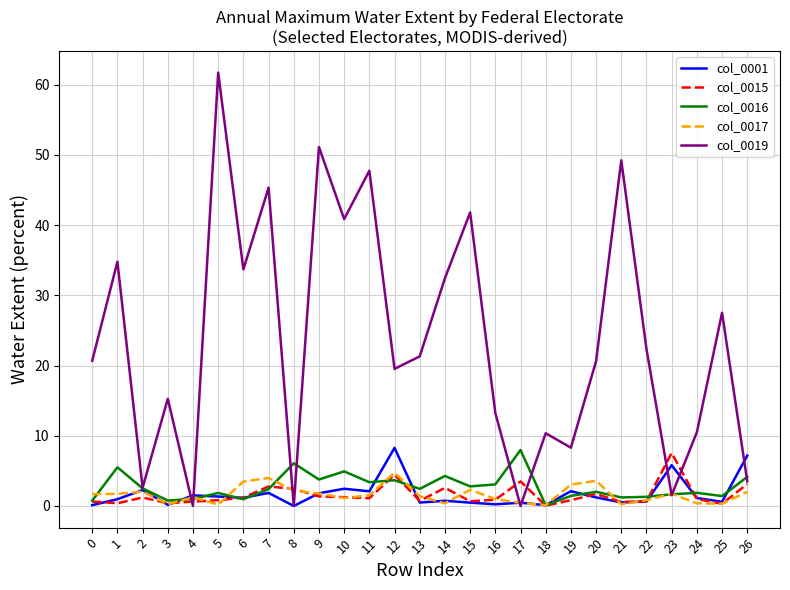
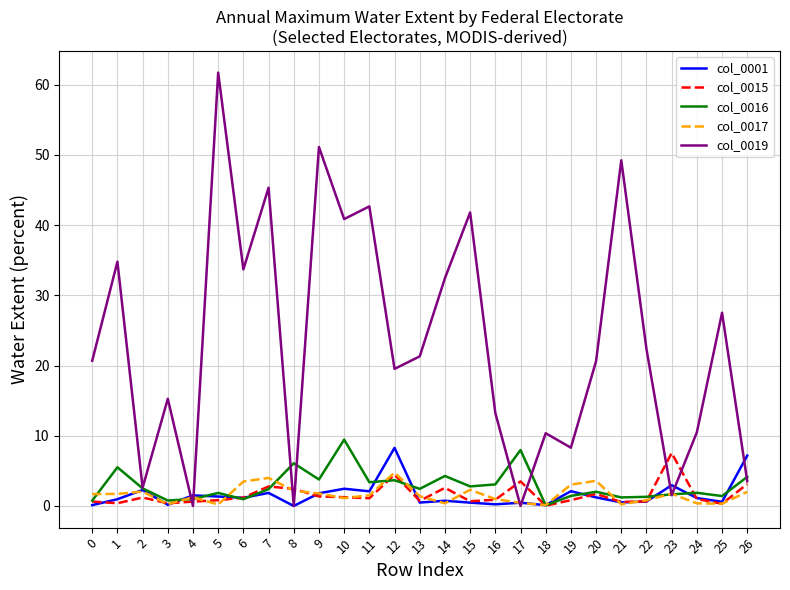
col_0016, 10: 5 -> 9
col_0019, 11: 48 -> 43
col_0001, 23: 6 -> 3
